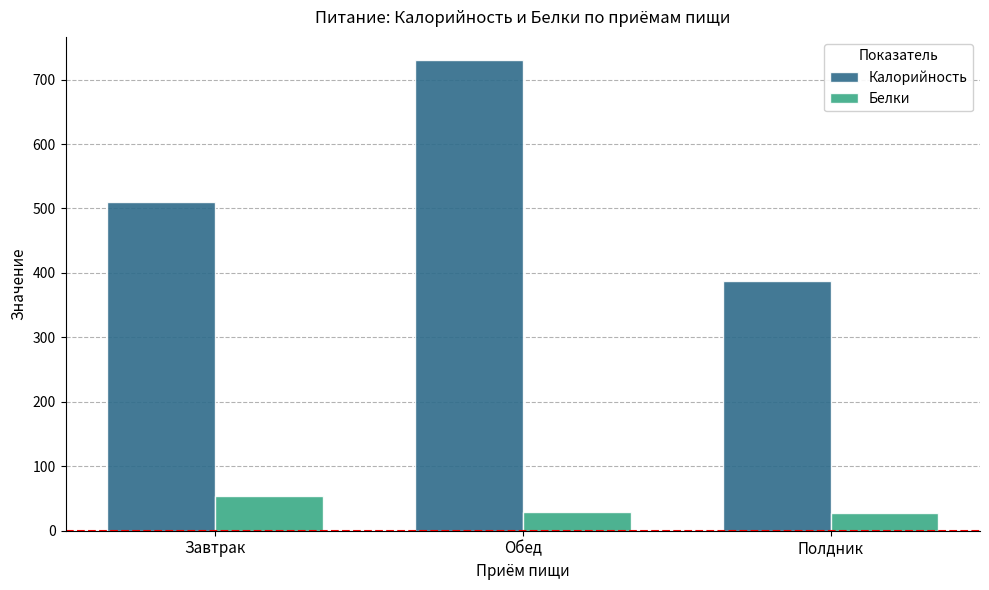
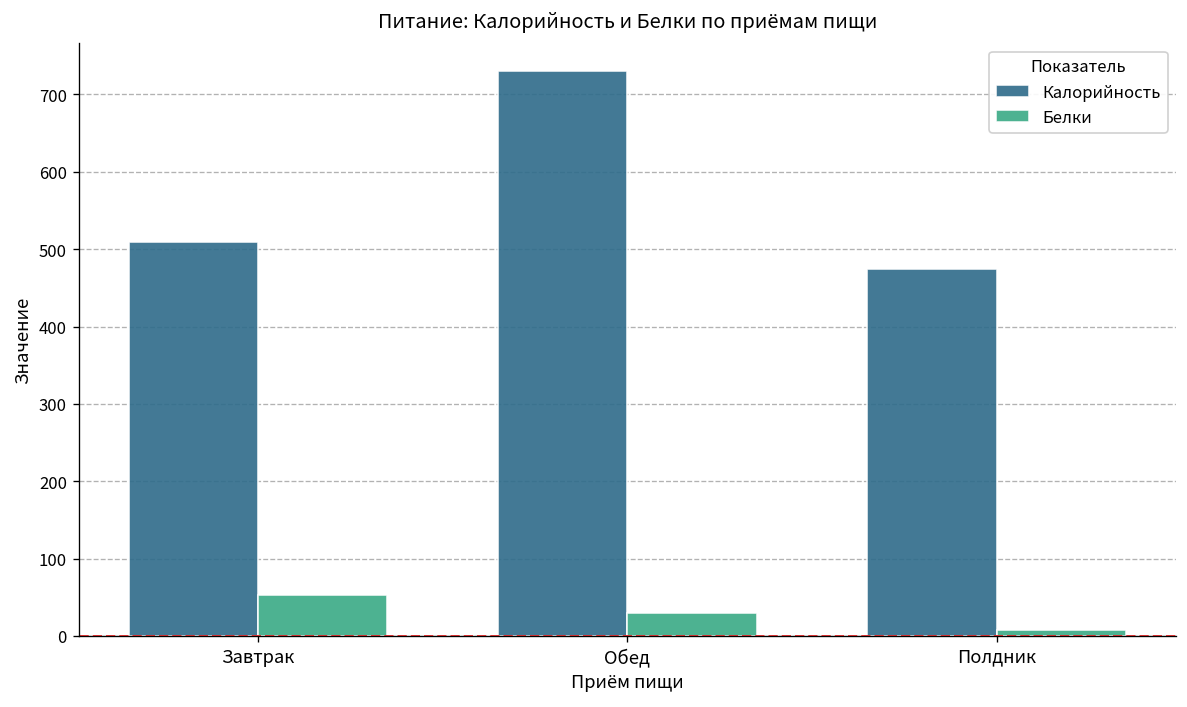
Калорийность, Полдник: 390 -> 470
Белки, Полдник: 30 -> 10
